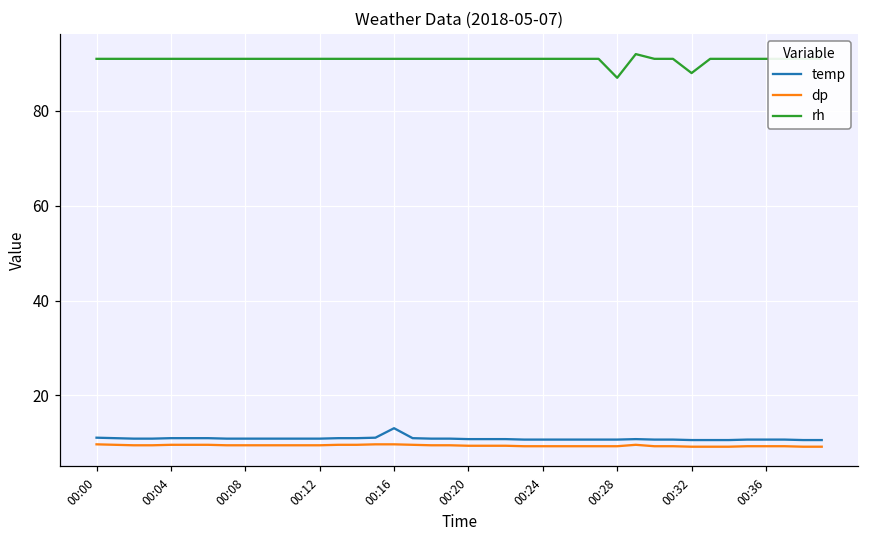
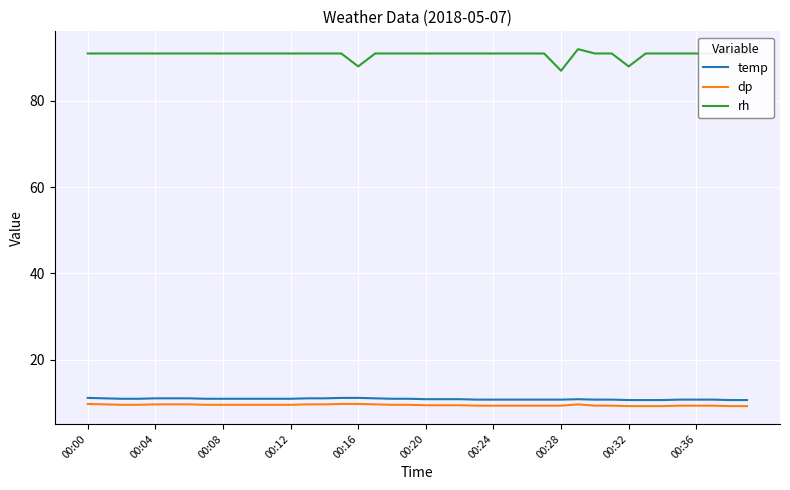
temp, 00:16: 13 -> 11
rh, 00:16: 91 -> 88
